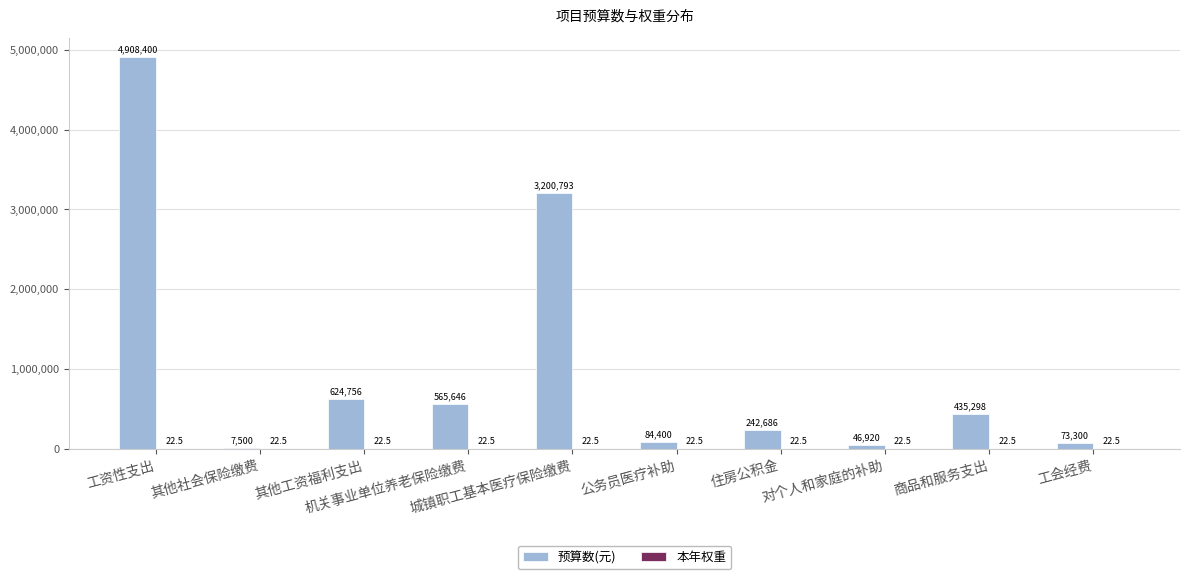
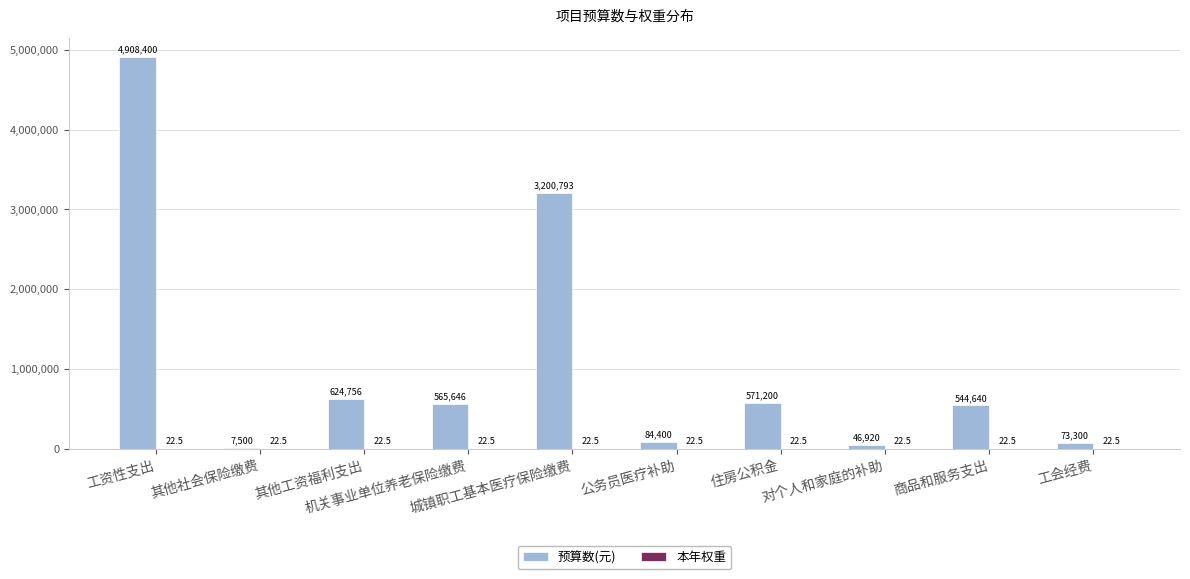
预算数(元), 住房公积金: 242,686 -> 571,200
预算数(元), 商品和服务支出: 435,298 -> 544,640
